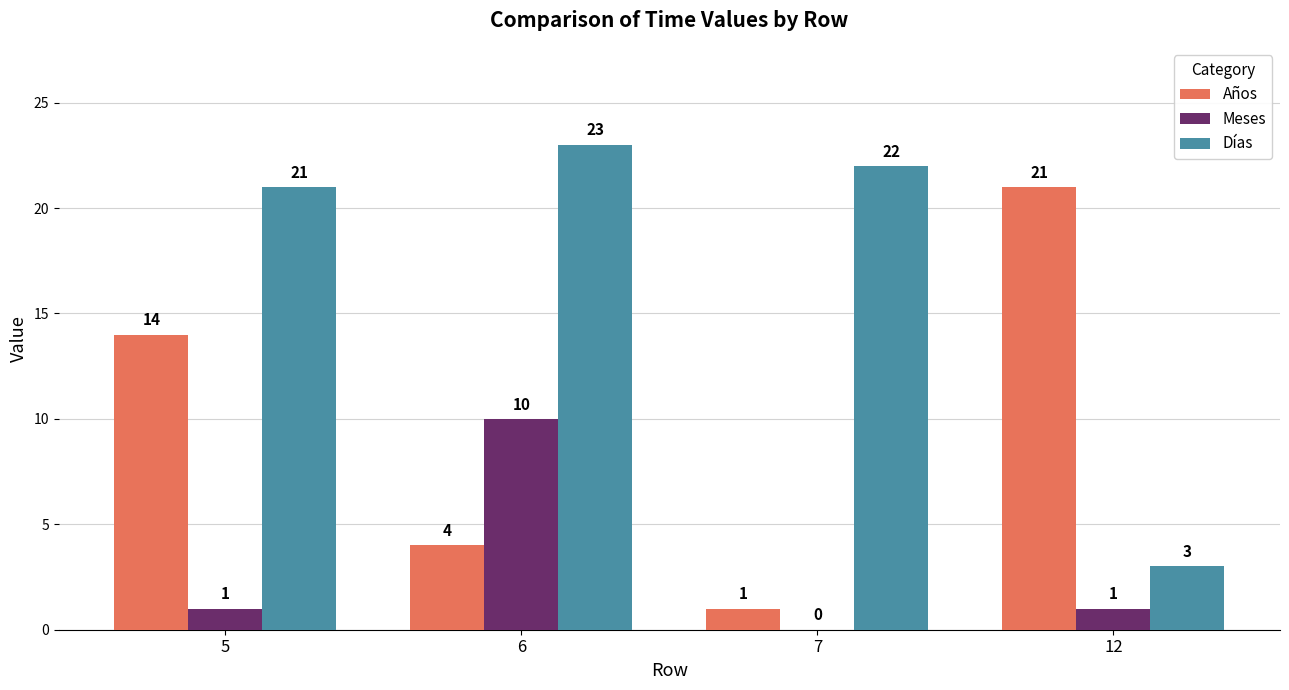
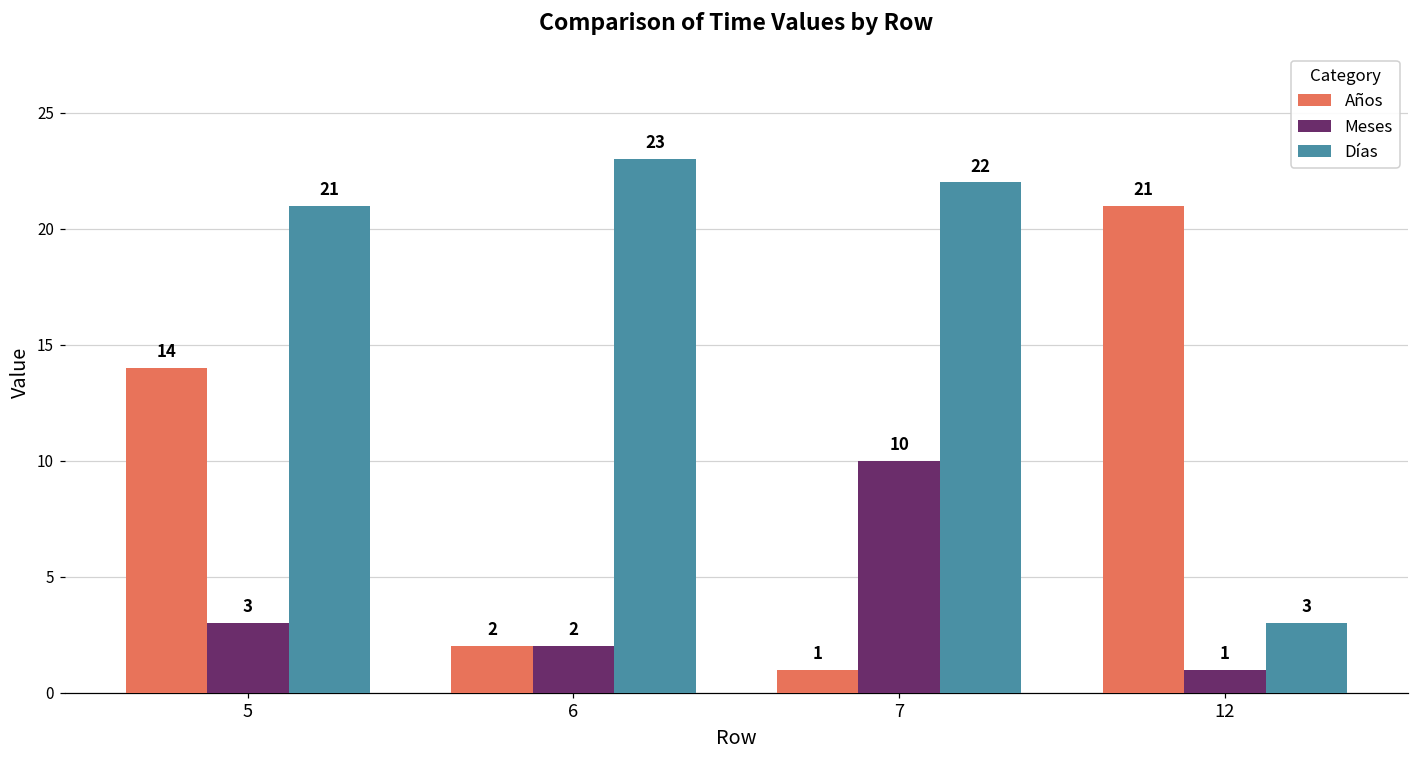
Meses, 5: 1 -> 3
Años, 6: 4 -> 2
Meses, 6: 10 -> 2
Meses, 7: 0 -> 10
